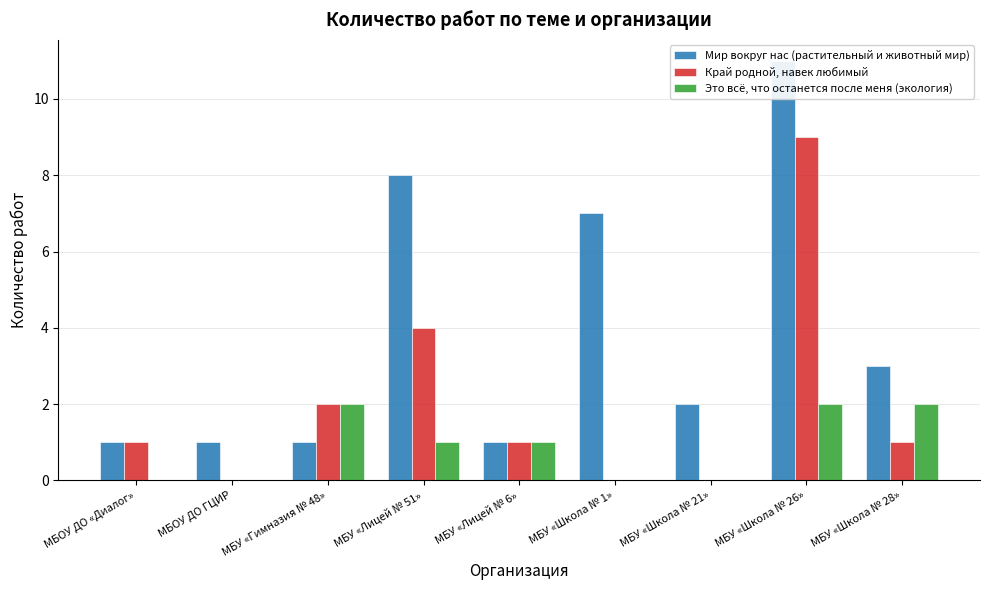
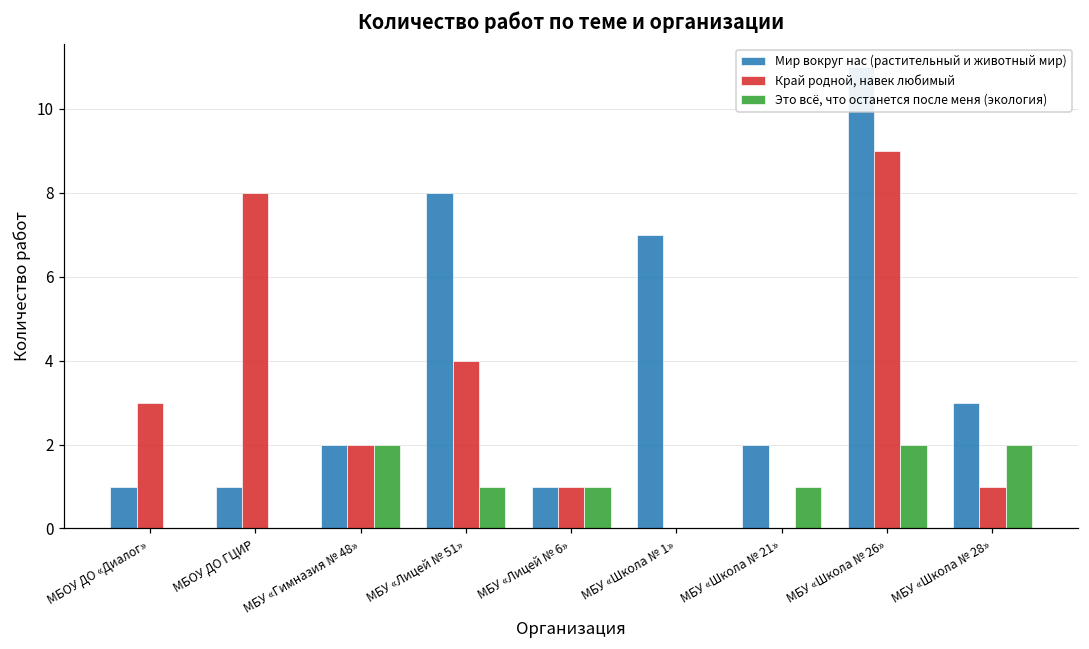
Край родной, навек любимый, МБОУ ДО «Диалог»: 1 -> 3
Край родной, навек любимый, МБОУ ДО ГЦИР: 0 -> 8
Мир вокруг нас (растительный и животный мир), МБУ «Гимназия № 48»: 1 -> 2
Это всё, что останется после меня (экология), МБУ «Школа № 21»: 0 -> 1
